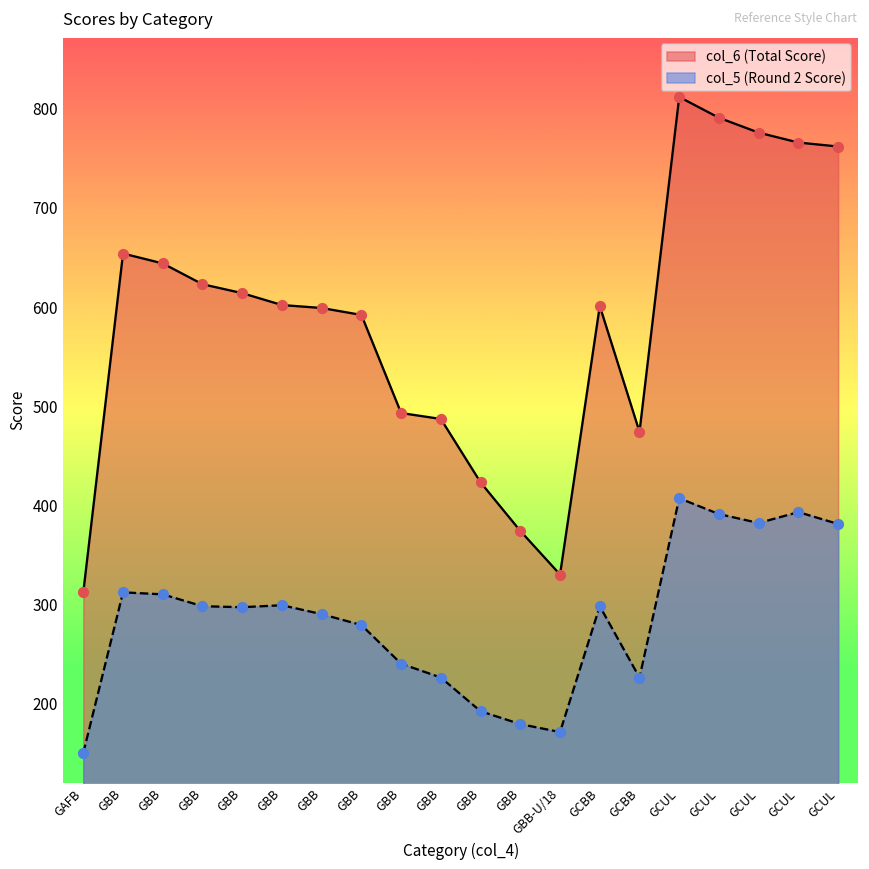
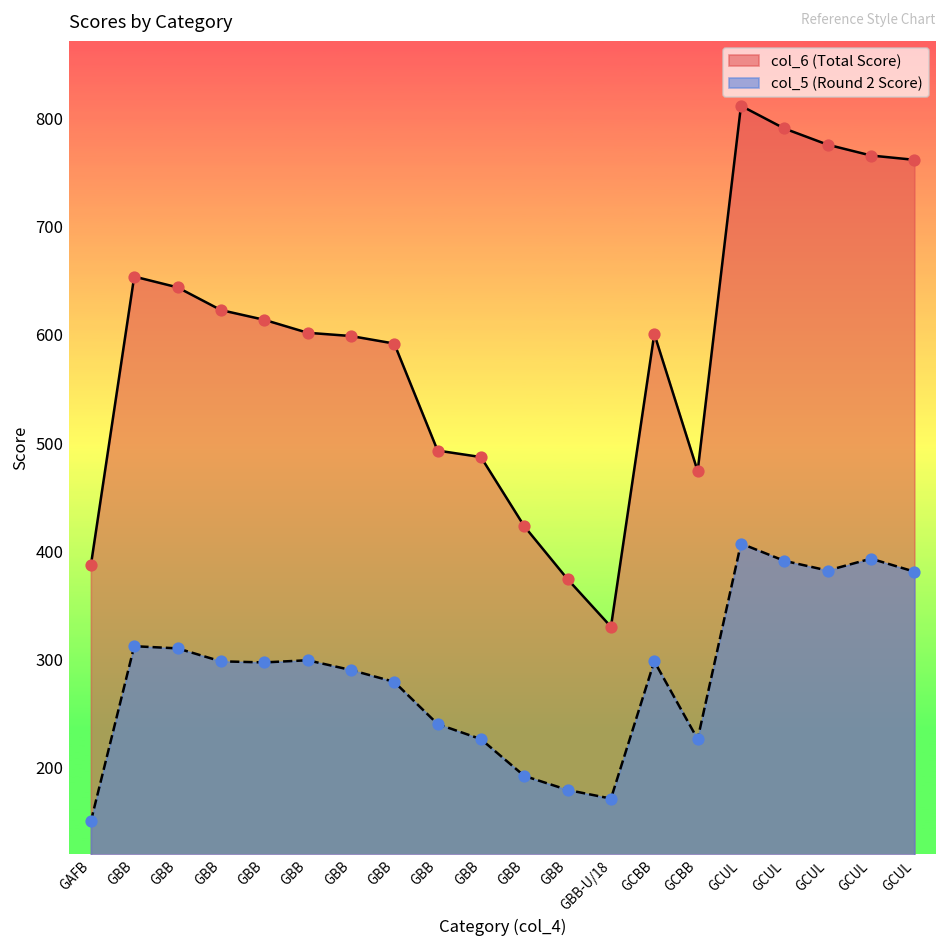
col_6 (Total Score), GAFB: 310 -> 390
